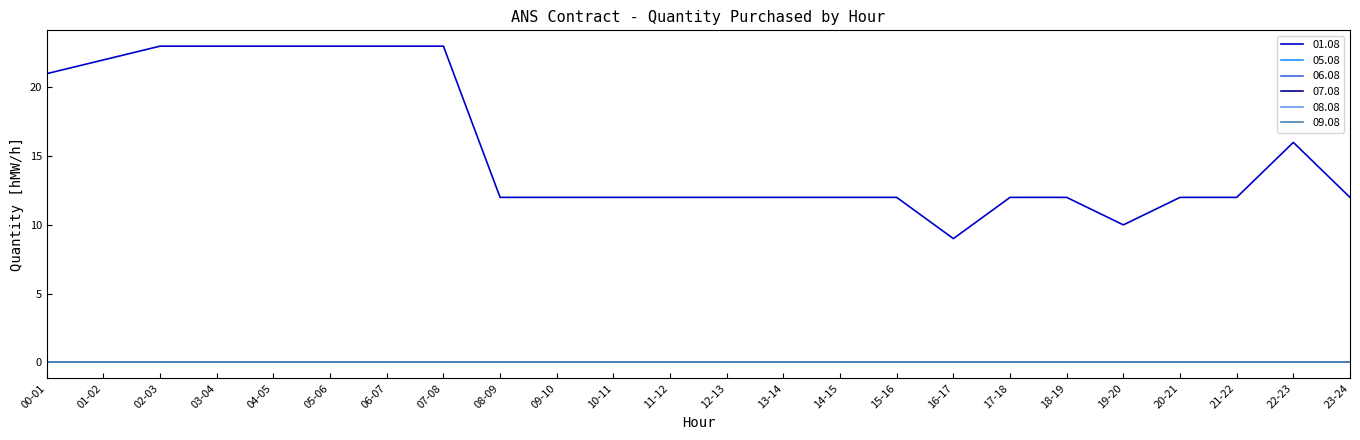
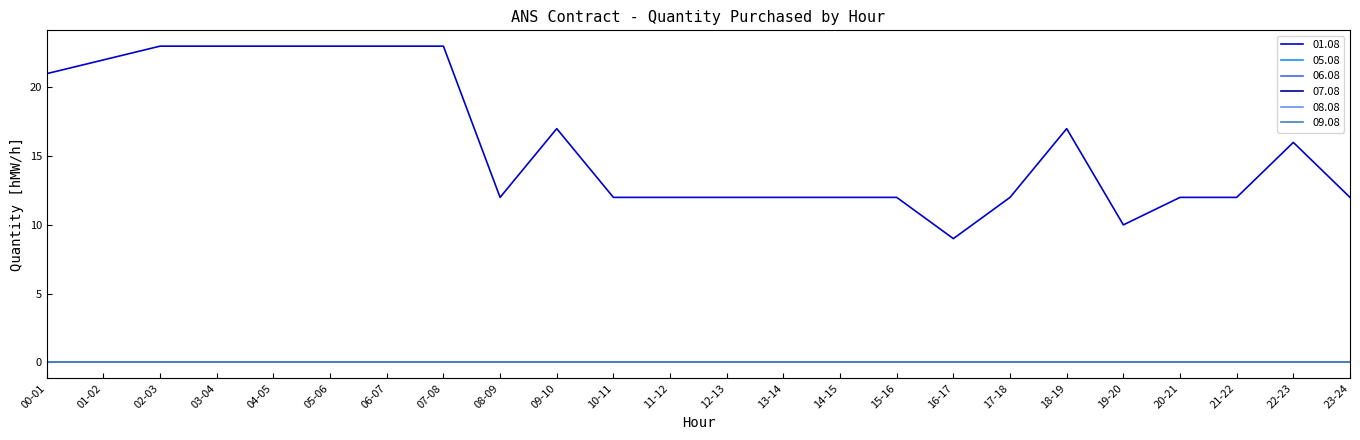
01.08, 09-10: 12 -> 17
01.08, 18-19: 12 -> 17
